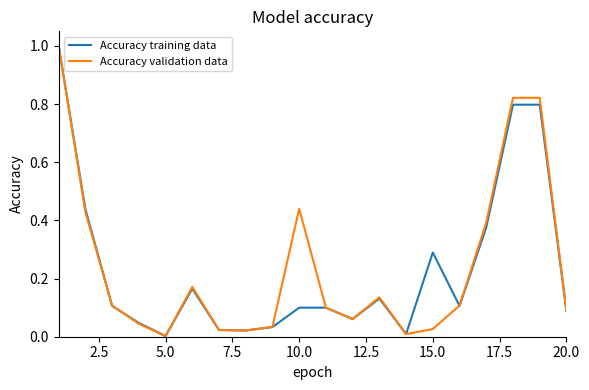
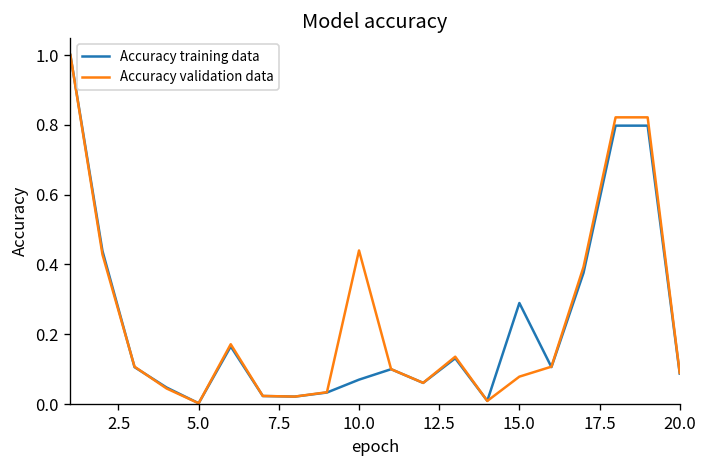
Accuracy training data, 10.0: 0.10 -> 0.07
Accuracy validation data, 15.0: 0.03 -> 0.08
